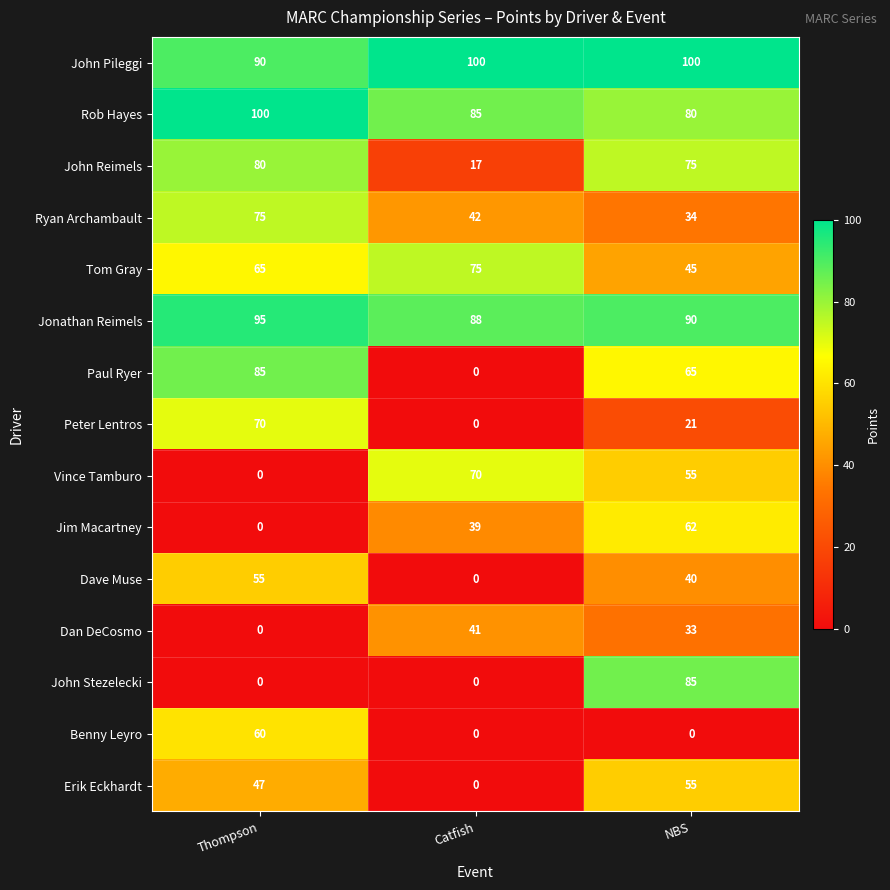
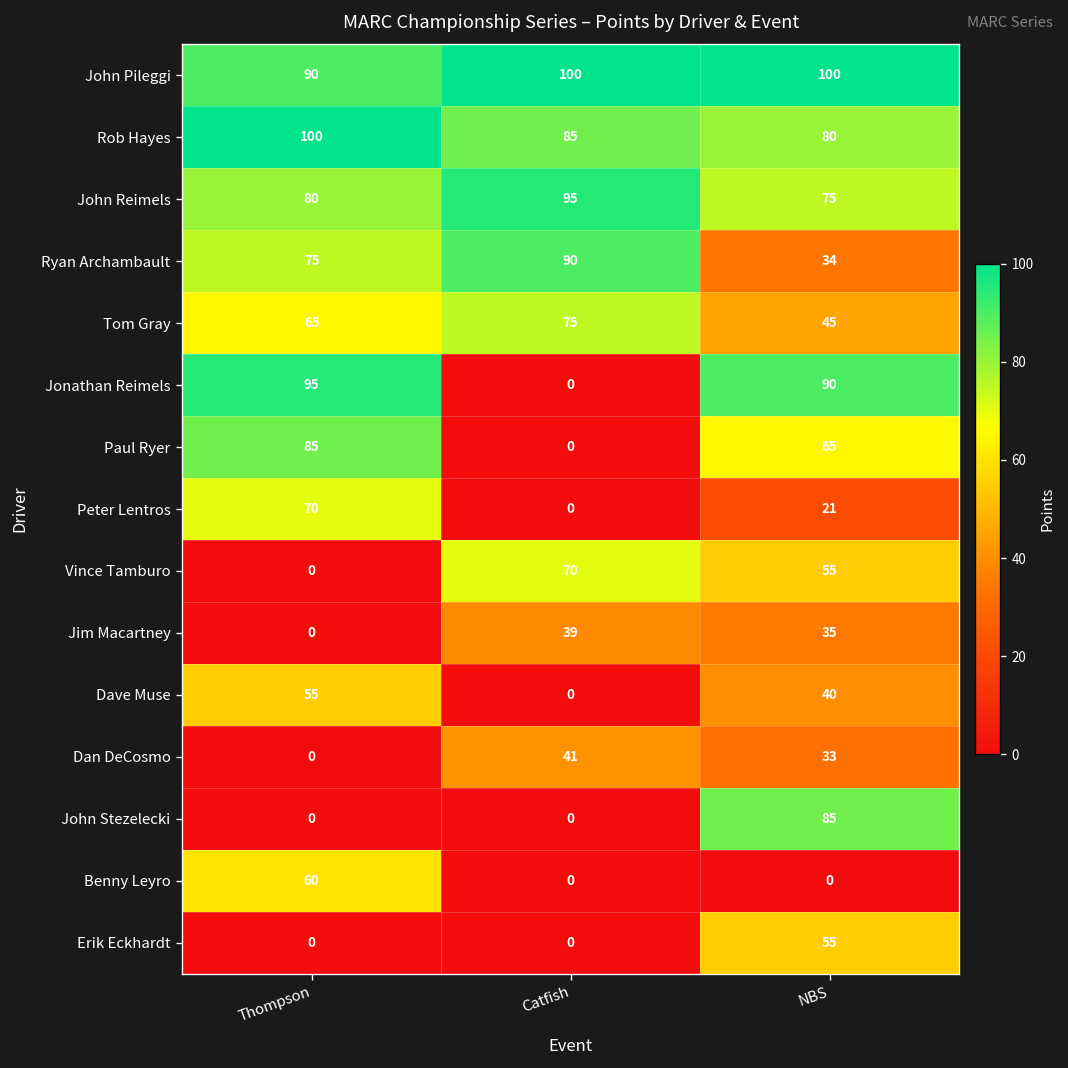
John Reimels, Catfish: 17 -> 95
Ryan Archambault, Catfish: 42 -> 90
Jonathan Reimels, Catfish: 88 -> 0
Jim Macartney, NBS: 62 -> 35
Erik Eckhardt, Thompson: 47 -> 0
